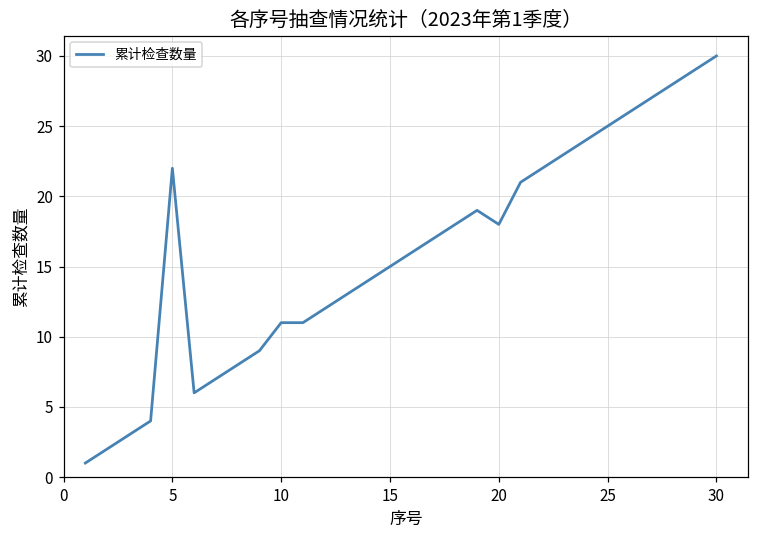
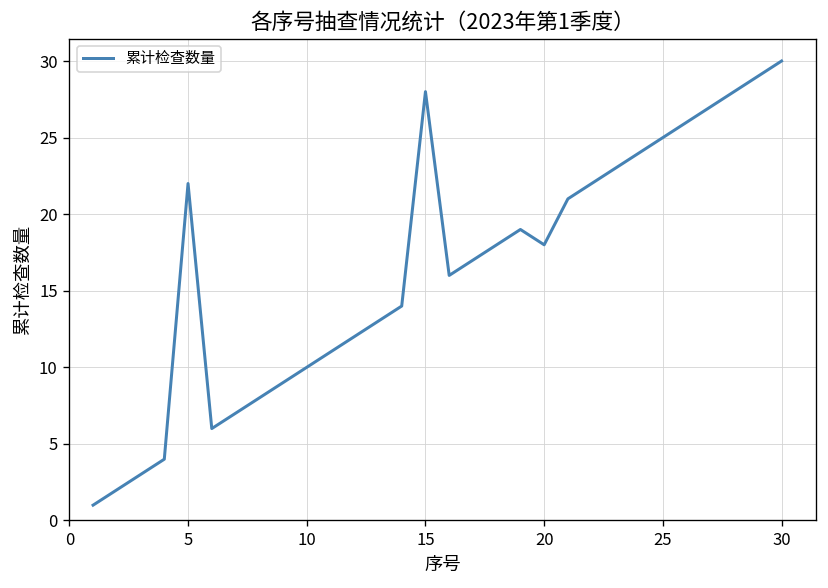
10: 11 -> 10
15: 15 -> 28
